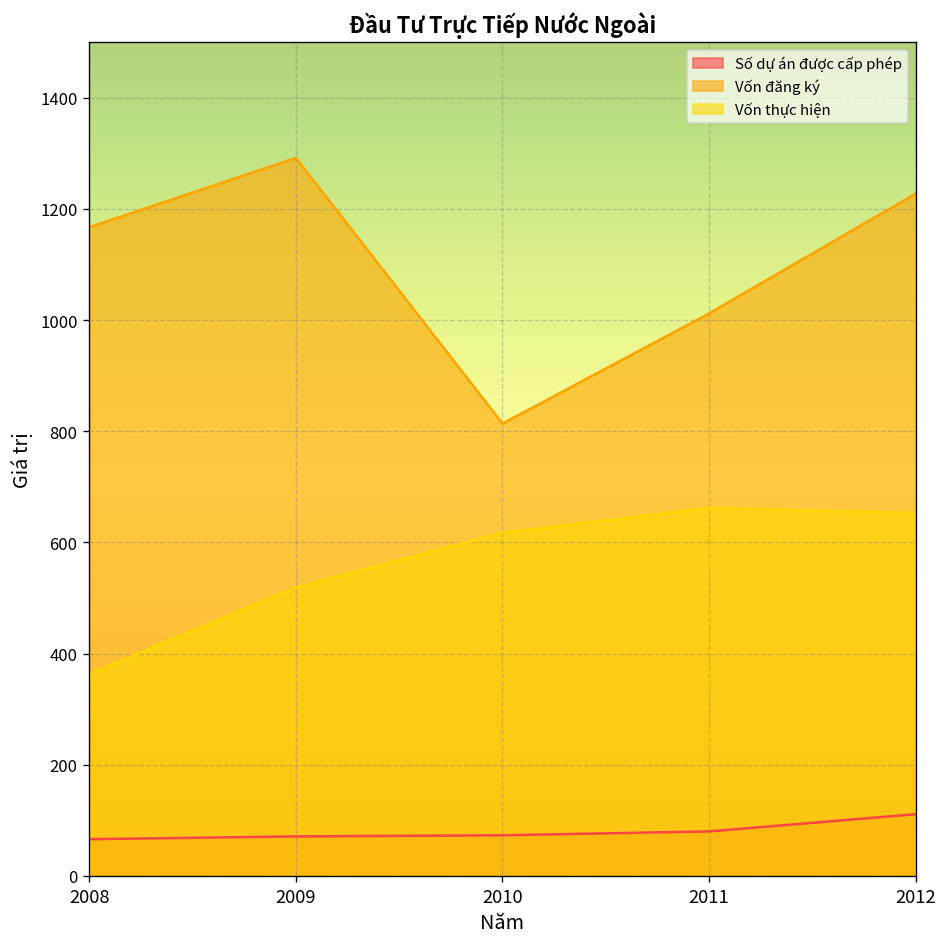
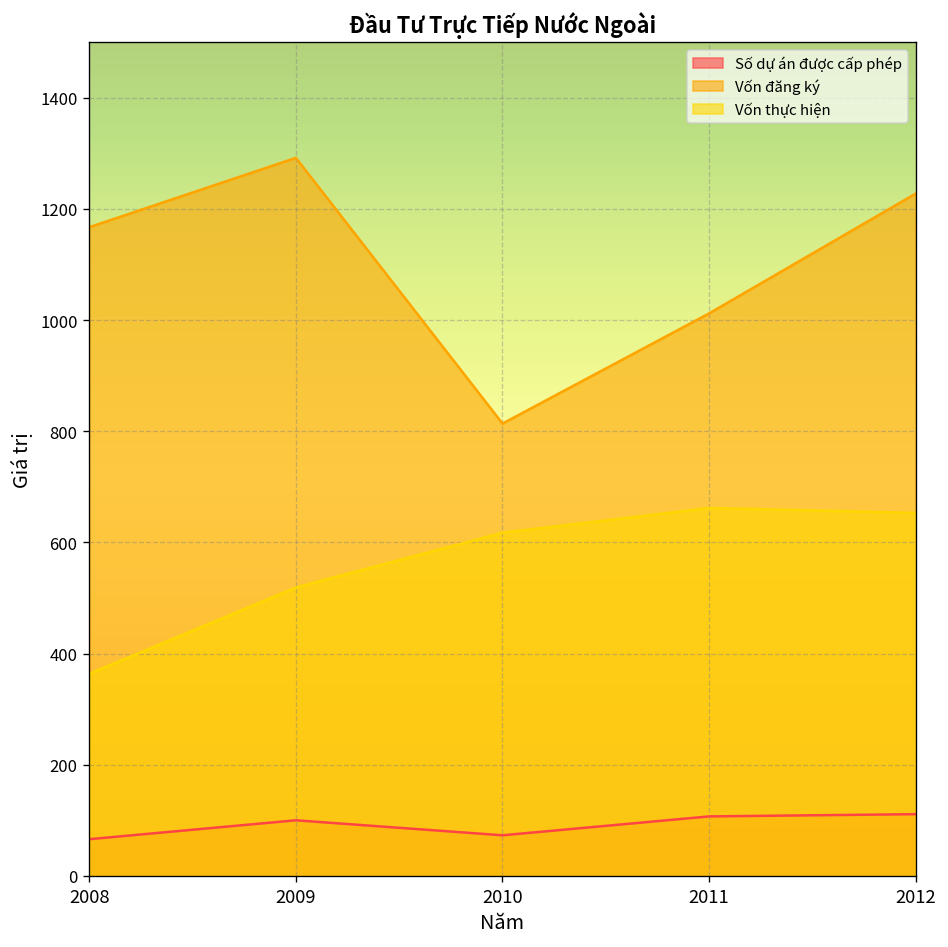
Số dự án được cấp phép, 2009: 70 -> 100
Số dự án được cấp phép, 2011: 80 -> 110
